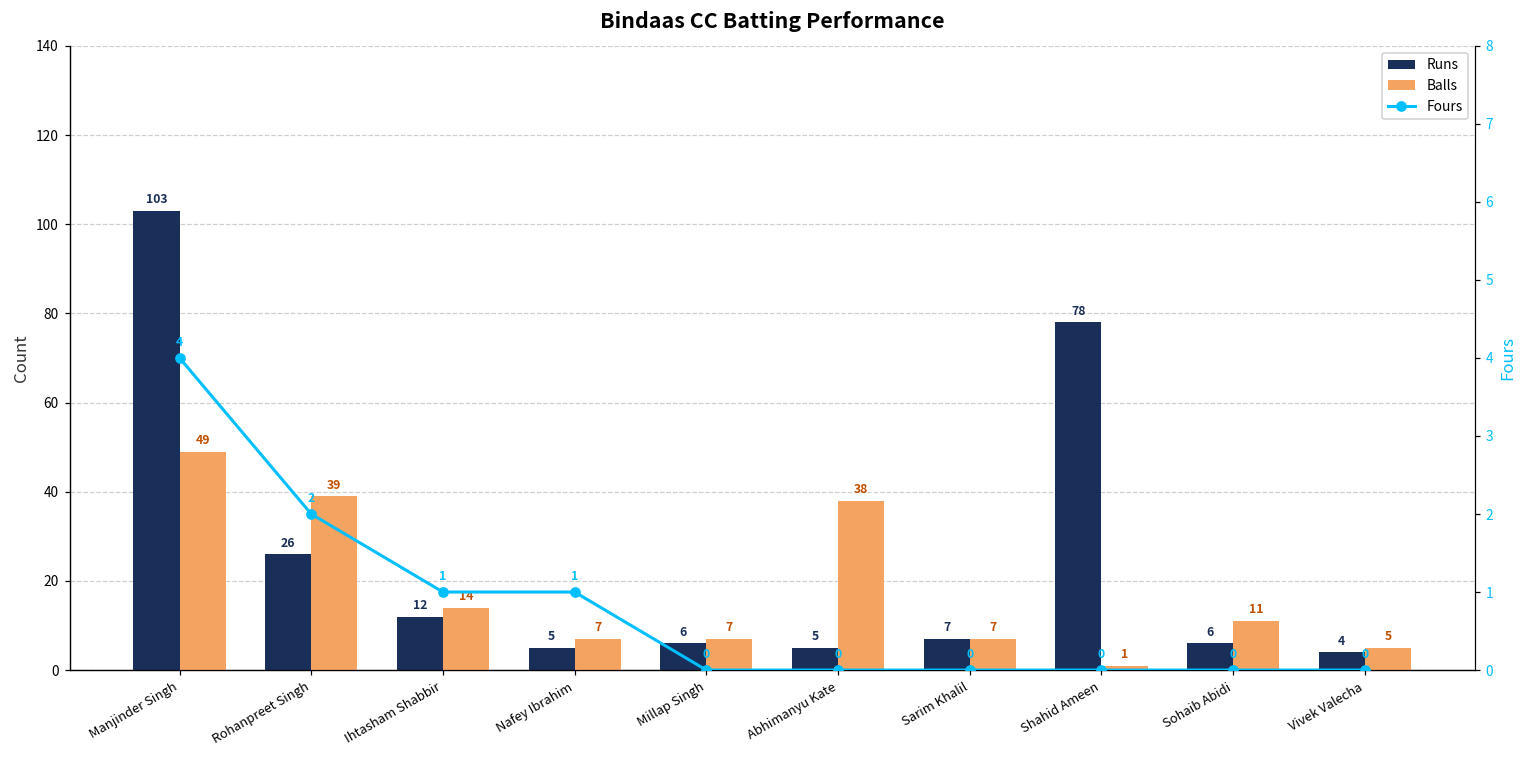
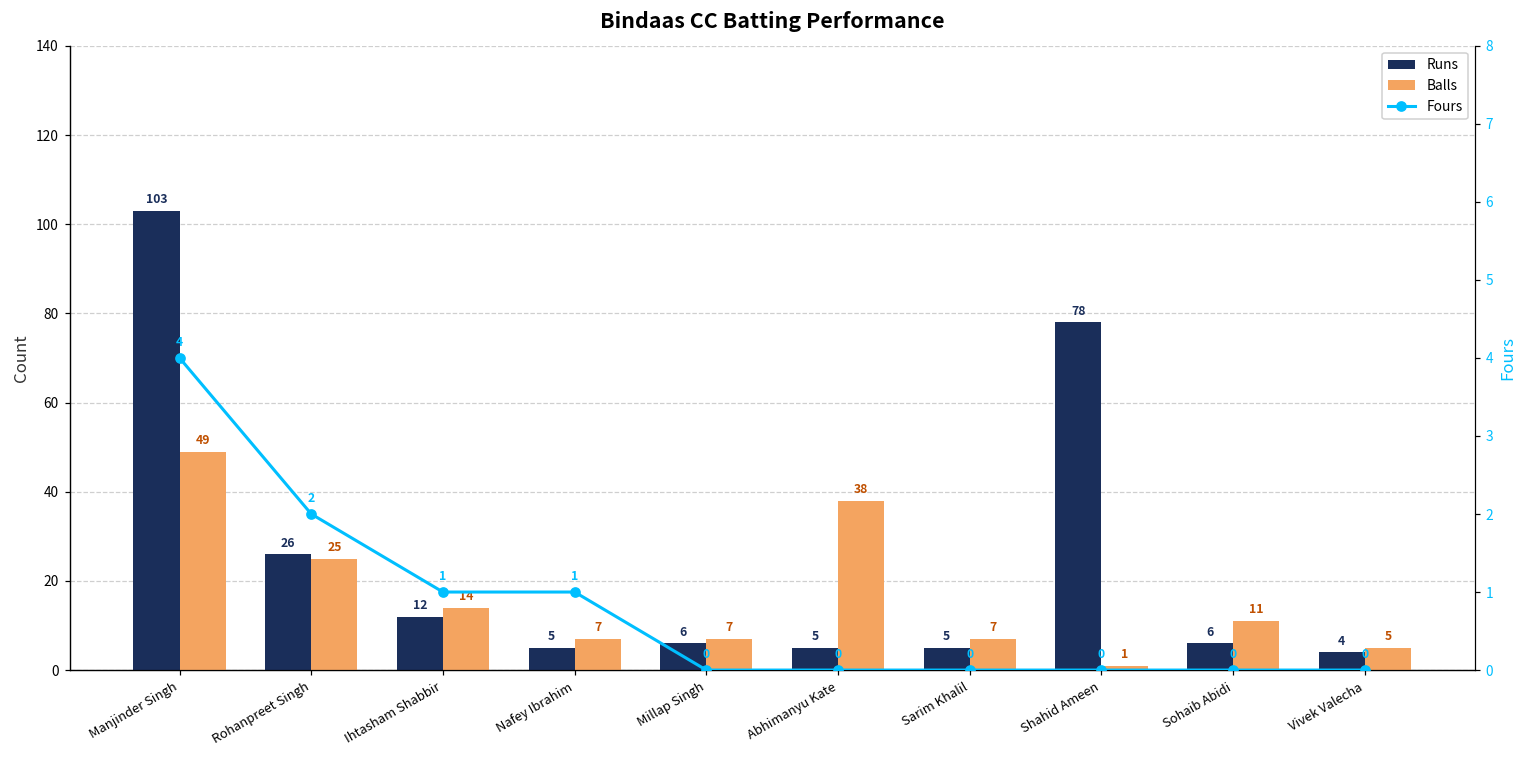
Balls, Rohanpreet Singh: 39 -> 25
Runs, Sarim Khalil: 7 -> 5
